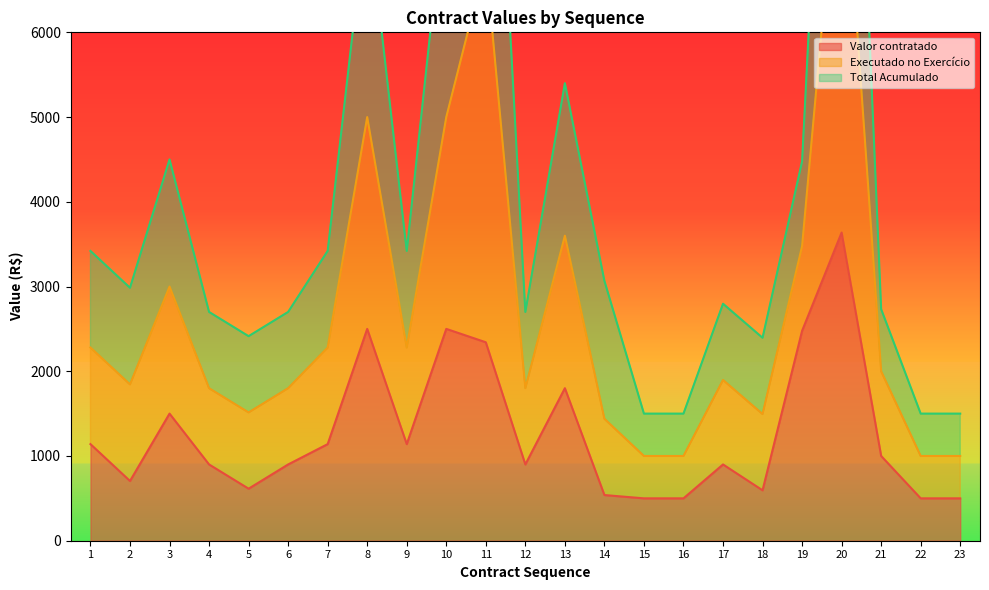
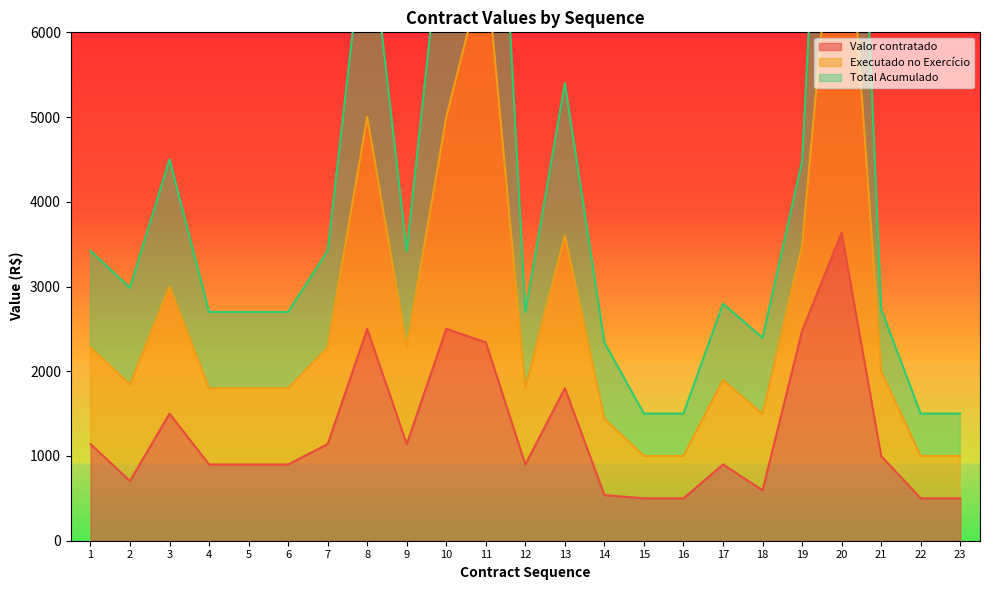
Valor contratado, 5: 600 -> 900
Total Acumulado, 14: 1600 -> 900
